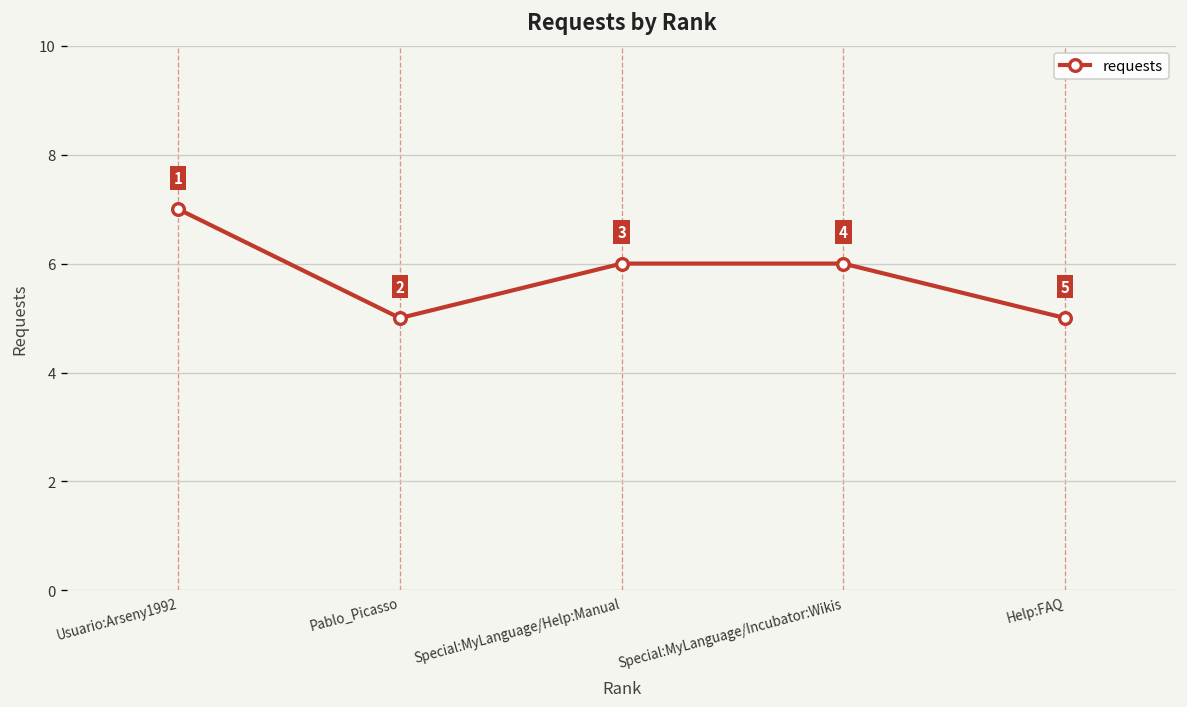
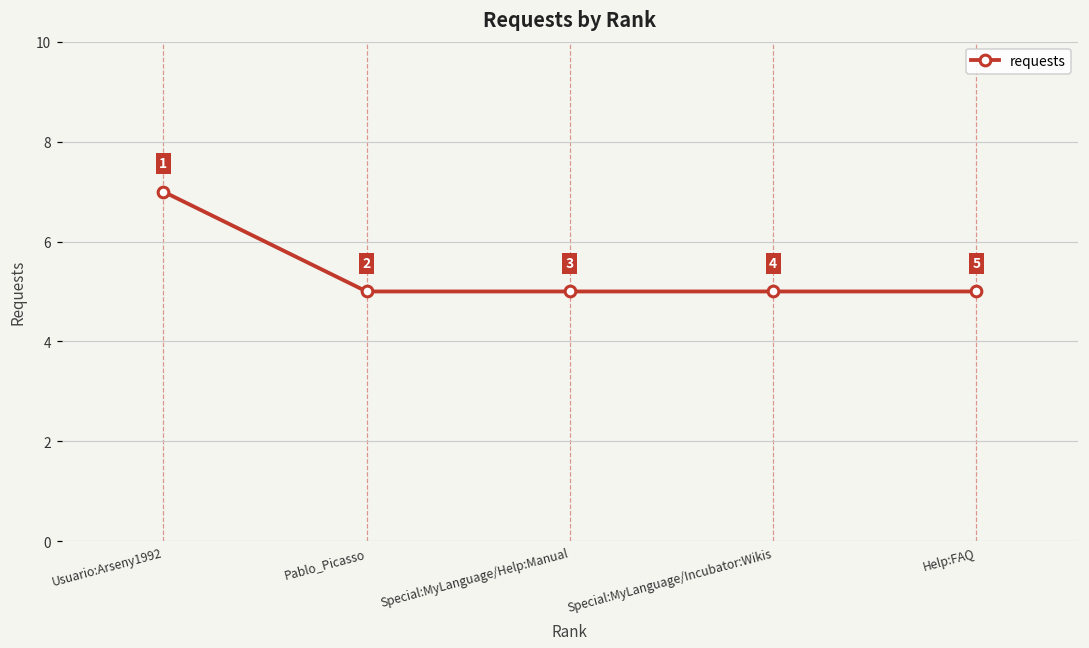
Special:MyLanguage/Help:Manual: 6 -> 5
Special:MyLanguage/Incubator:Wikis: 6 -> 5
